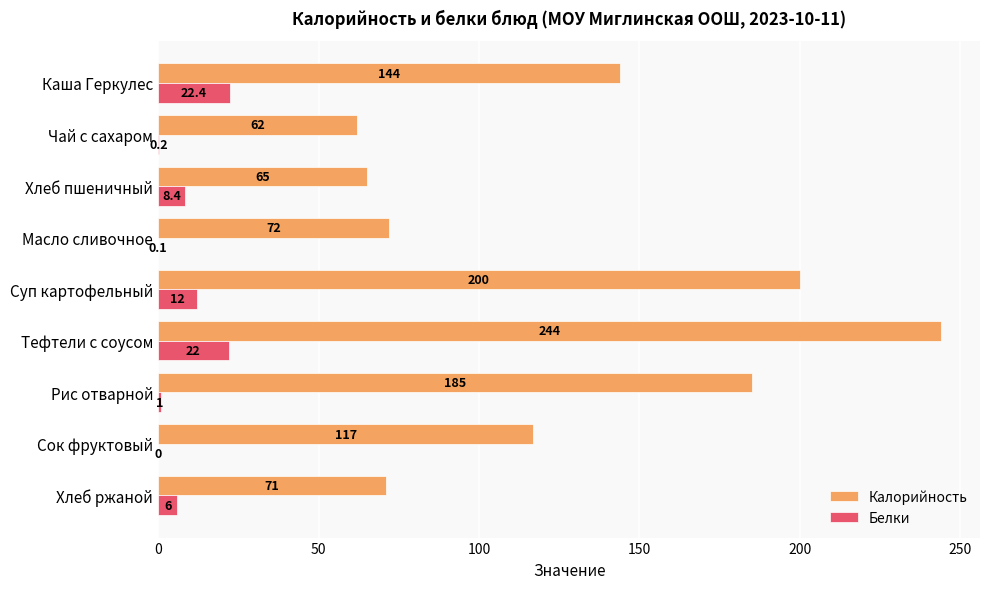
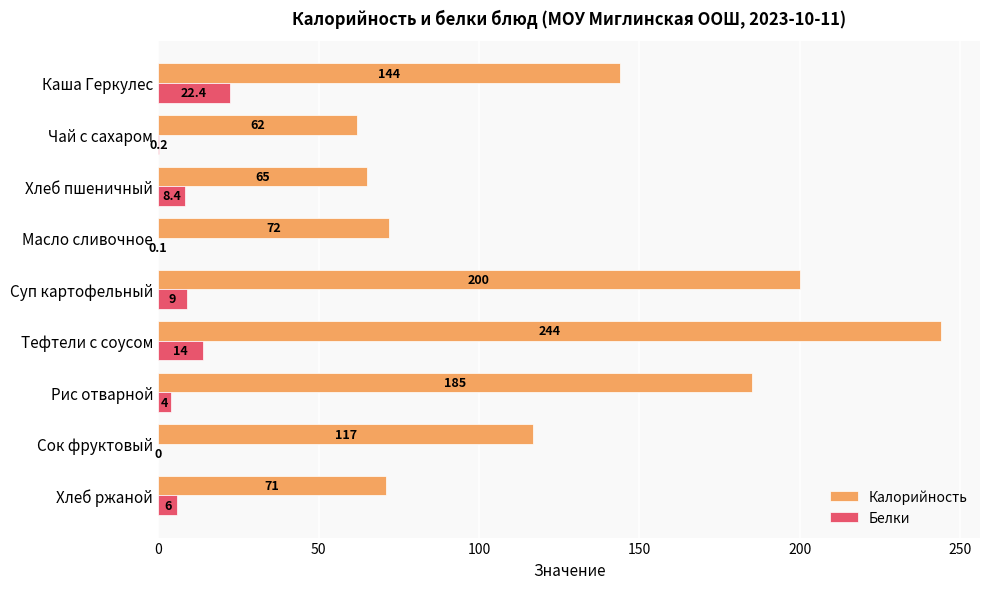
Белки, Суп картофельный: 12 -> 9
Белки, Тефтели с соусом: 22 -> 14
Белки, Рис отварной: 1 -> 4
